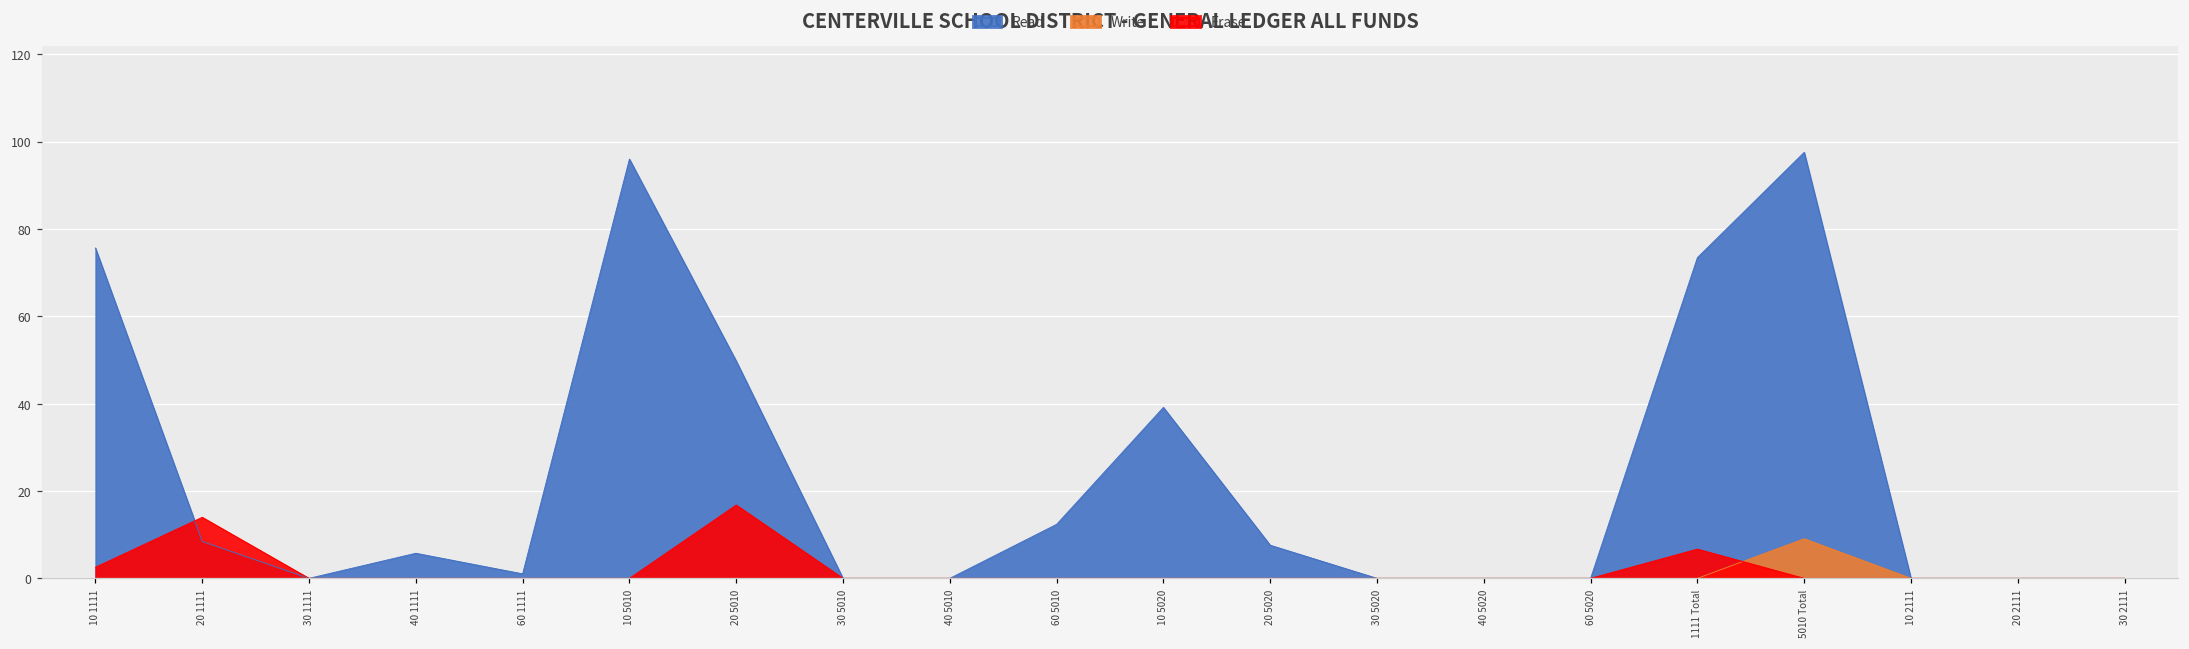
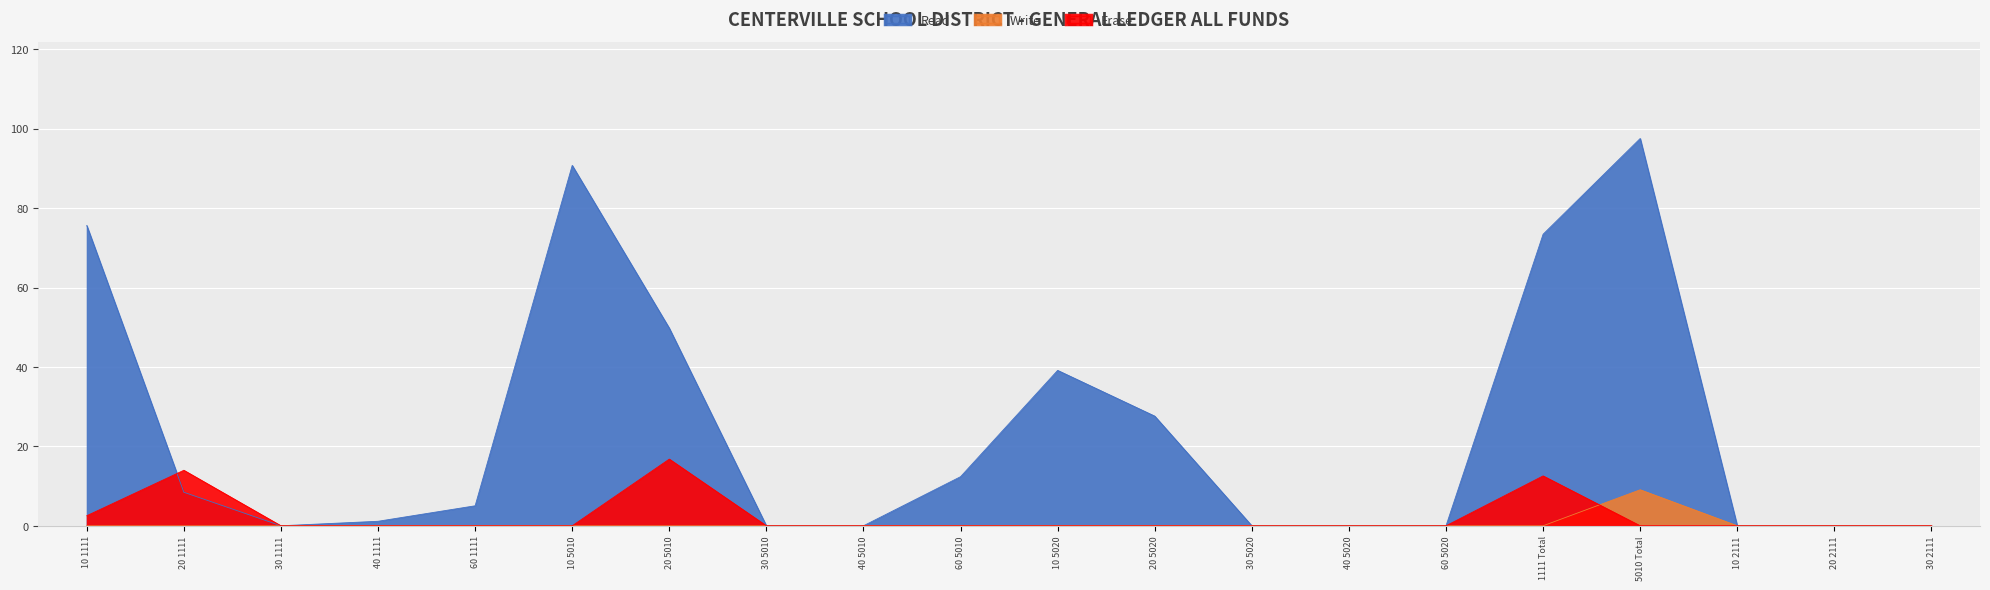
Read, 40 1111: 6 -> 1
Read, 60 1111: 1 -> 5
Read, 10 5010: 96 -> 91
Read, 20 5020: 8 -> 28
Erase, 1111 Total: 7 -> 13
